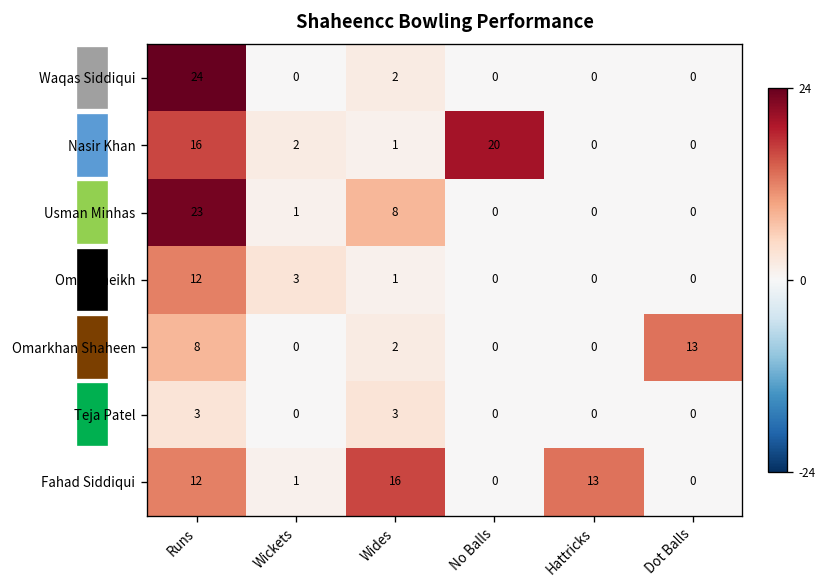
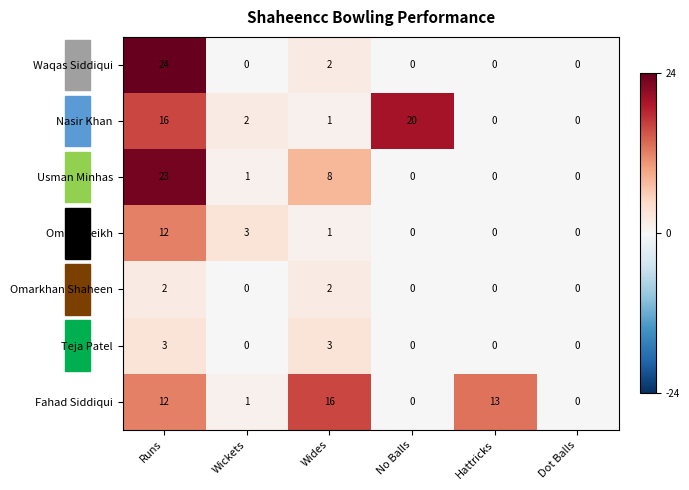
Omarkhan Shaheen, Runs: 8 -> 2
Omarkhan Shaheen, Dot Balls: 13 -> 0
